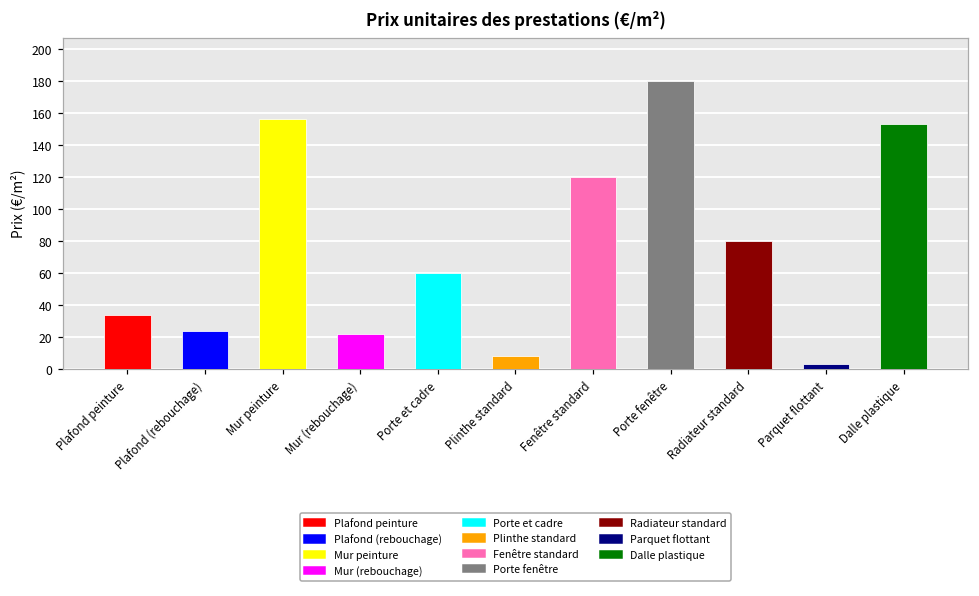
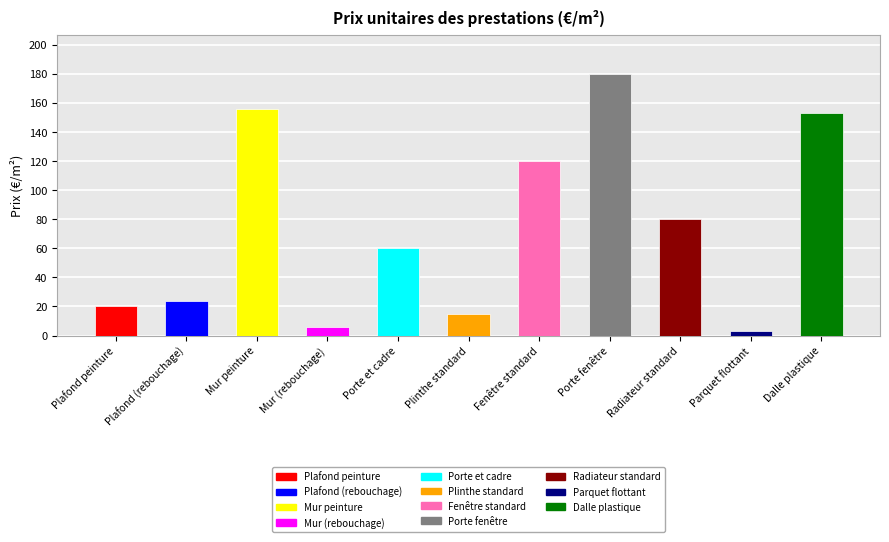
Plafond peinture: 34 -> 20
Mur (rebouchage): 22 -> 6
Plinthe standard: 8 -> 15
